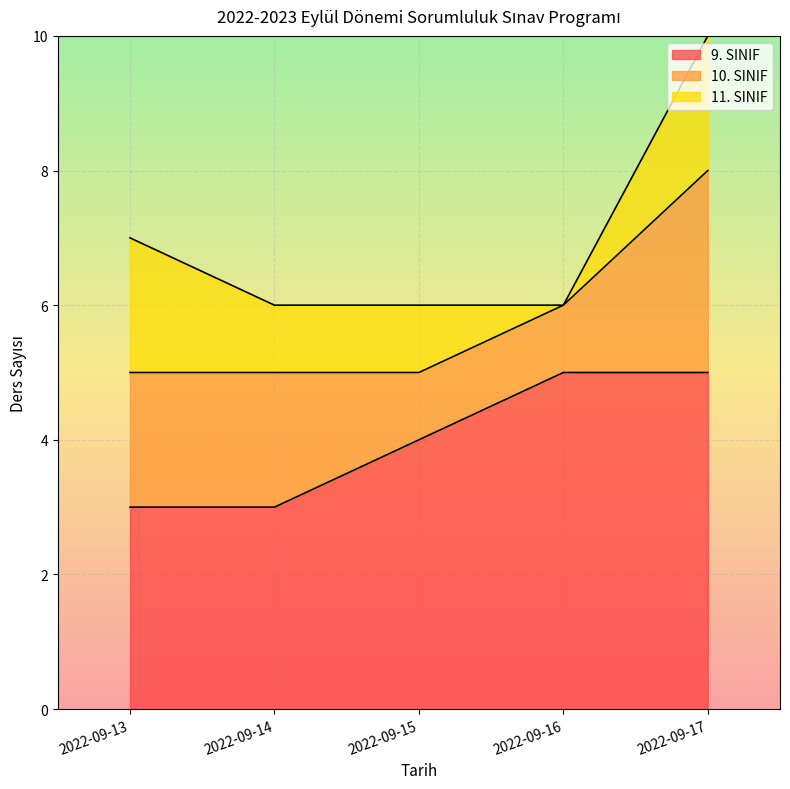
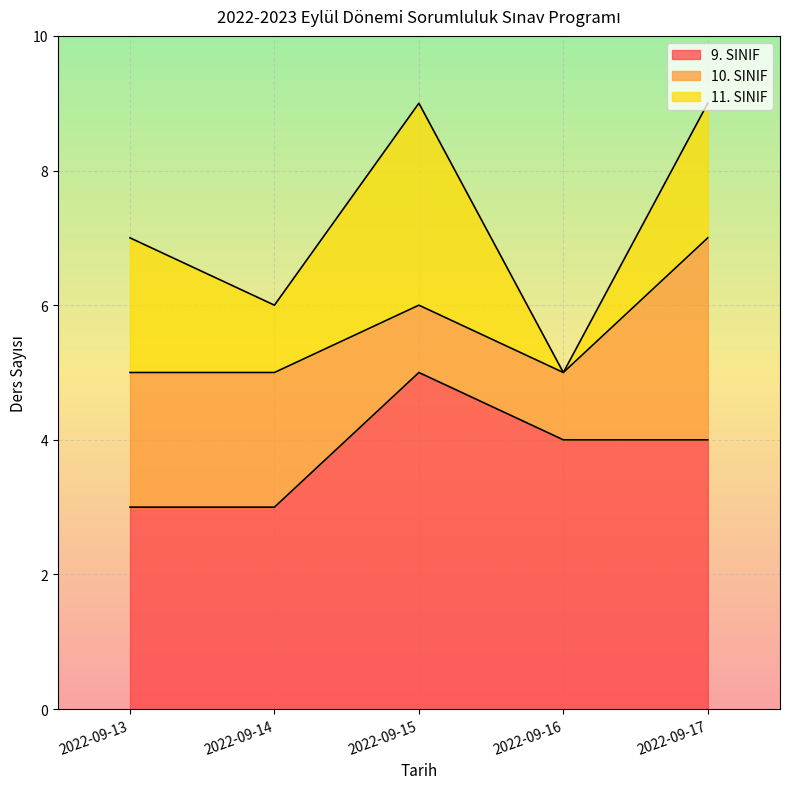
9. SINIF, 2022-09-15: 4 -> 5
11. SINIF, 2022-09-15: 1 -> 3
9. SINIF, 2022-09-16: 5 -> 4
9. SINIF, 2022-09-17: 5 -> 4
